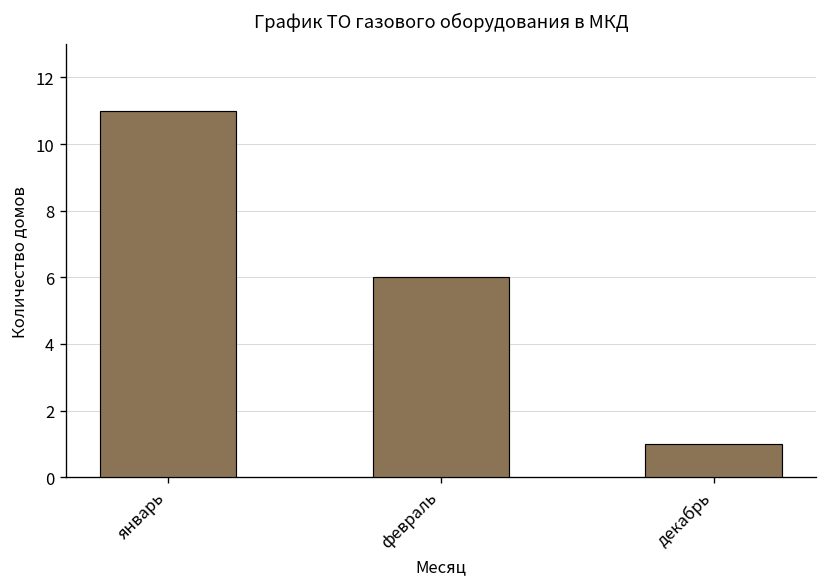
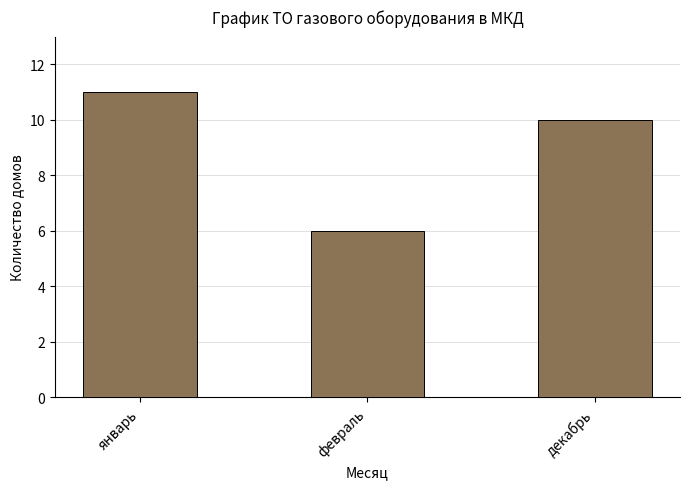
декабрь: 1 -> 10
